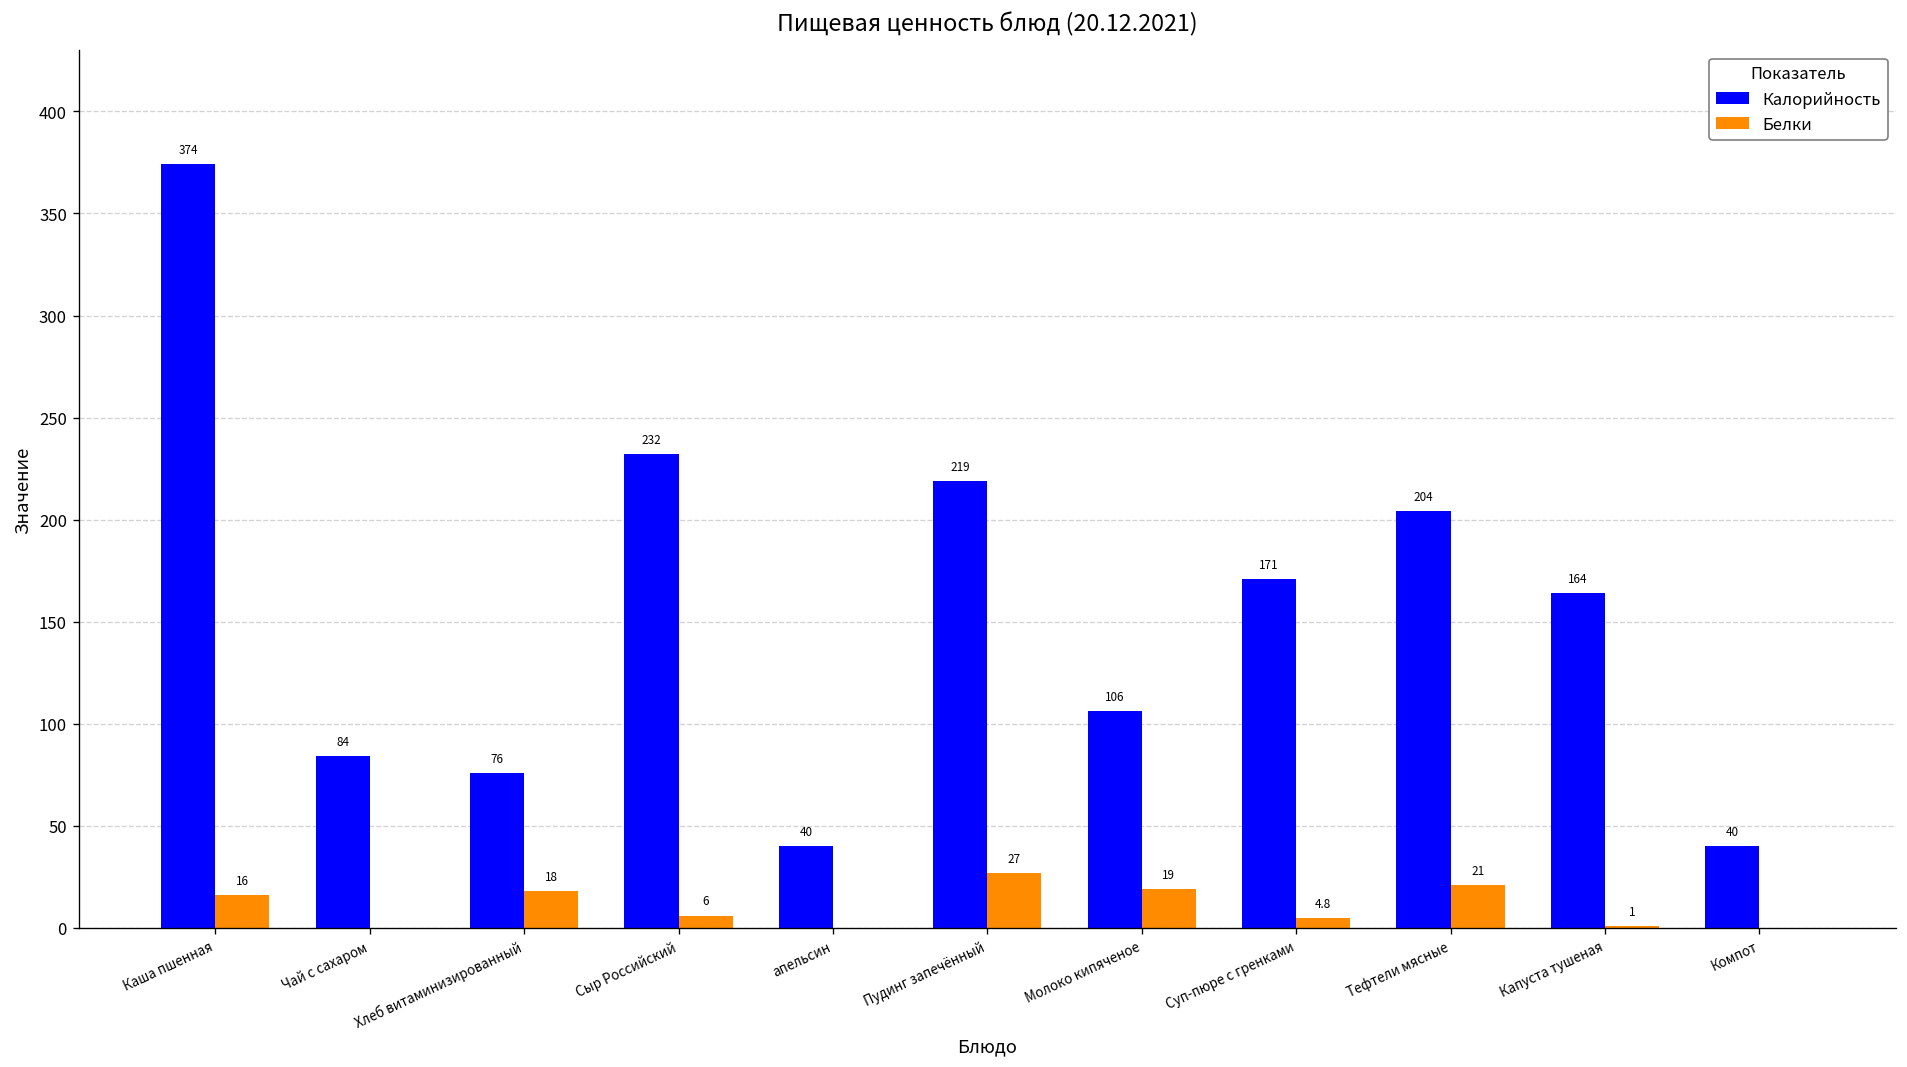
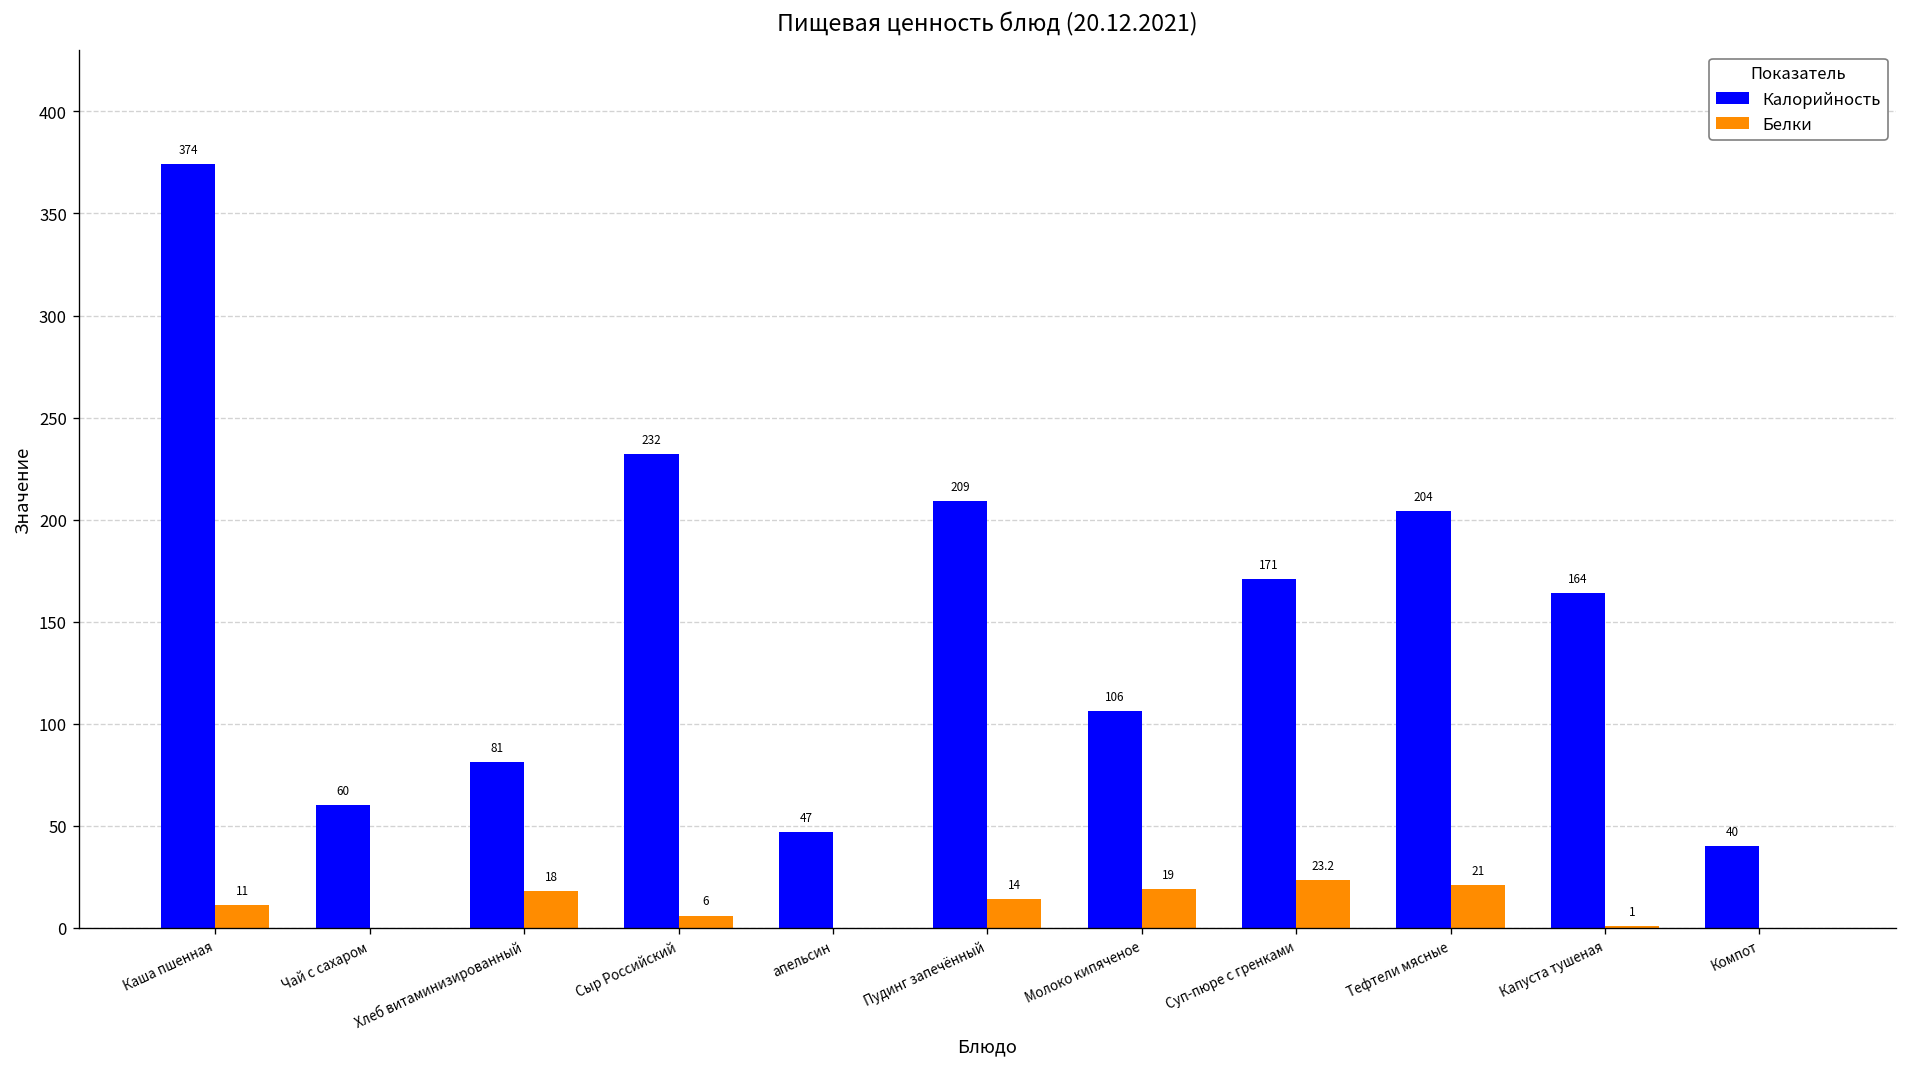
Белки, Каша пшенная: 16 -> 11
Калорийность, Чай с сахаром: 84 -> 60
Калорийность, Хлеб витаминизированный: 76 -> 81
Калорийность, апельсин: 40 -> 47
Калорийность, Пудинг запечённый: 219 -> 209
Белки, Пудинг запечённый: 27 -> 14
Белки, Суп-пюре с гренками: 4.8 -> 23.2
